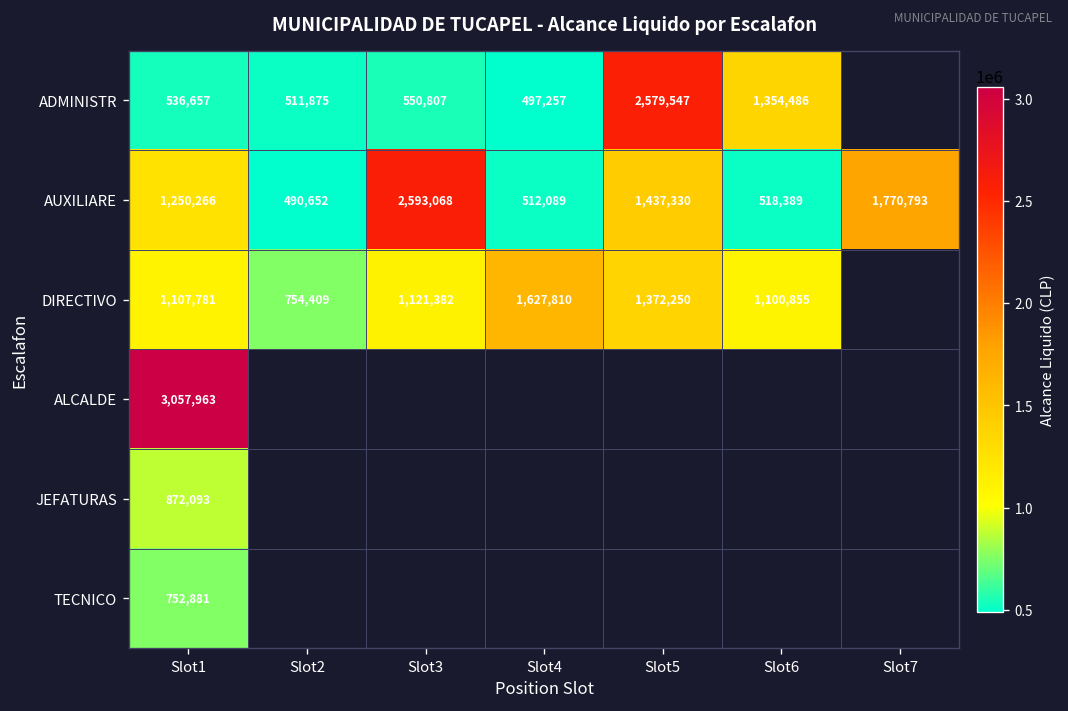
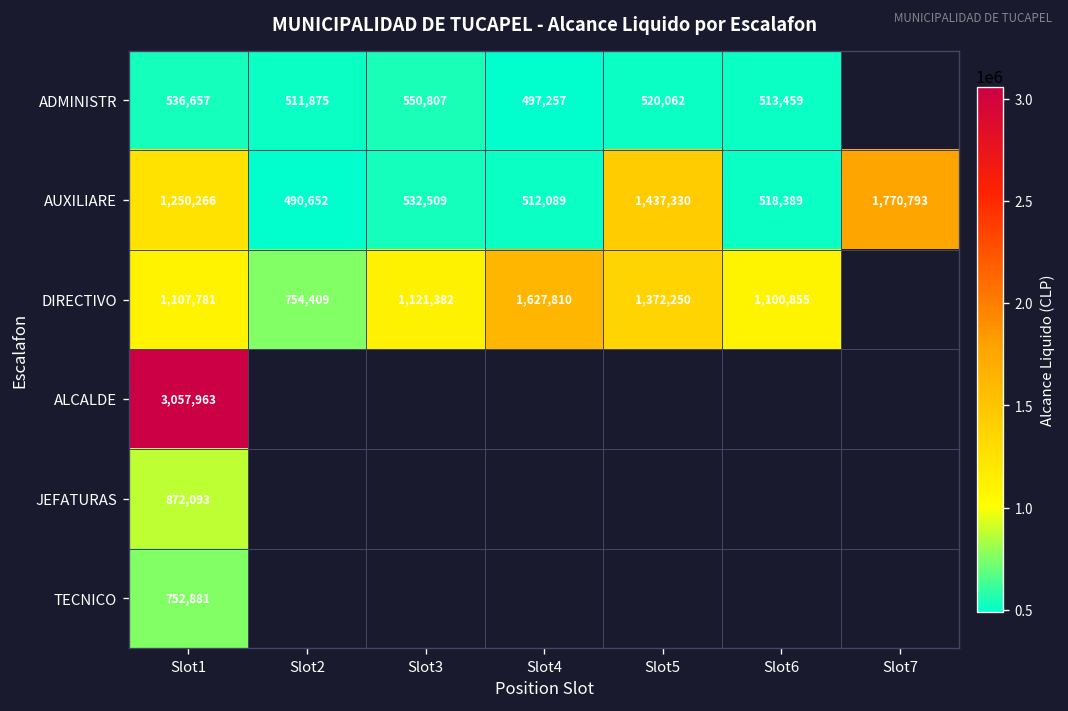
ADMINISTR, Slot5: 2,579,547 -> 520,062
ADMINISTR, Slot6: 1,354,486 -> 513,459
AUXILIARE, Slot3: 2,593,068 -> 532,509
